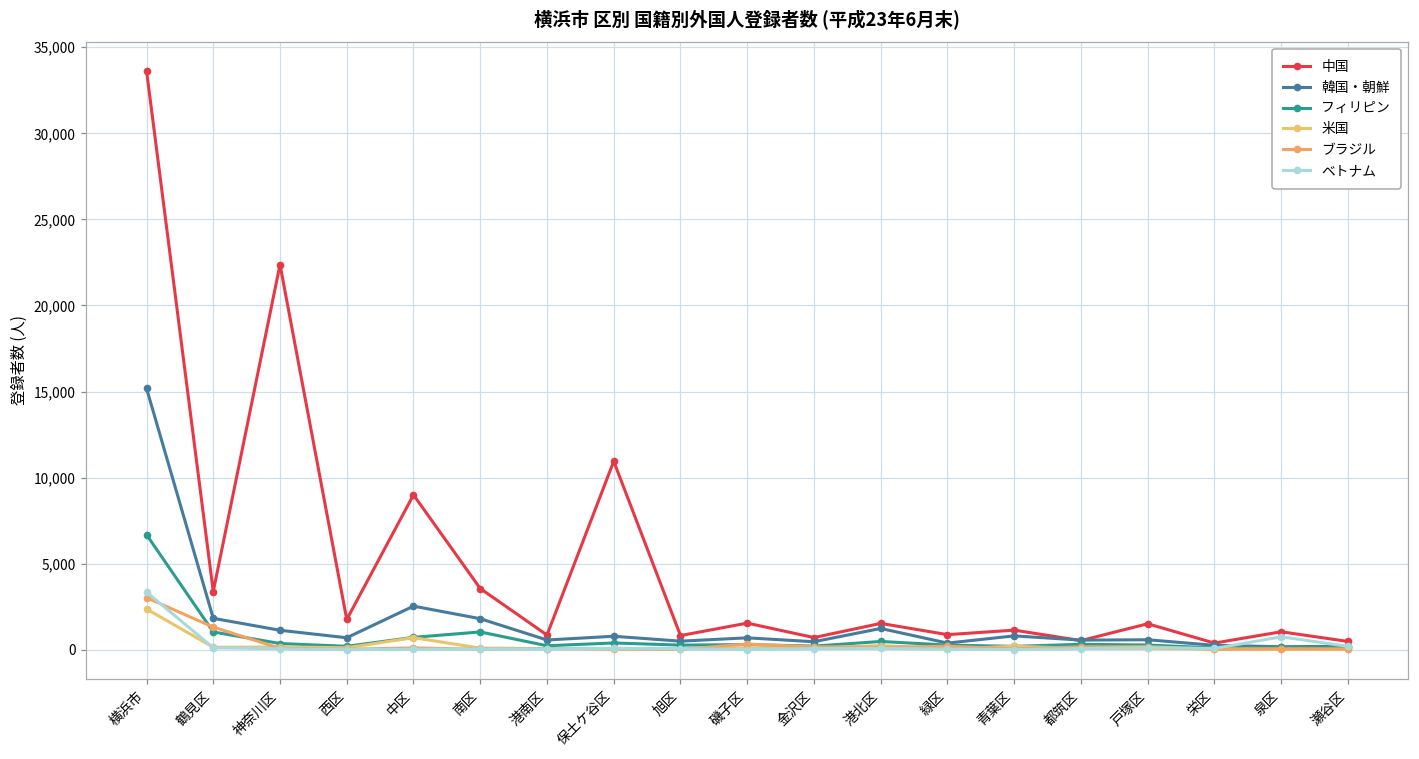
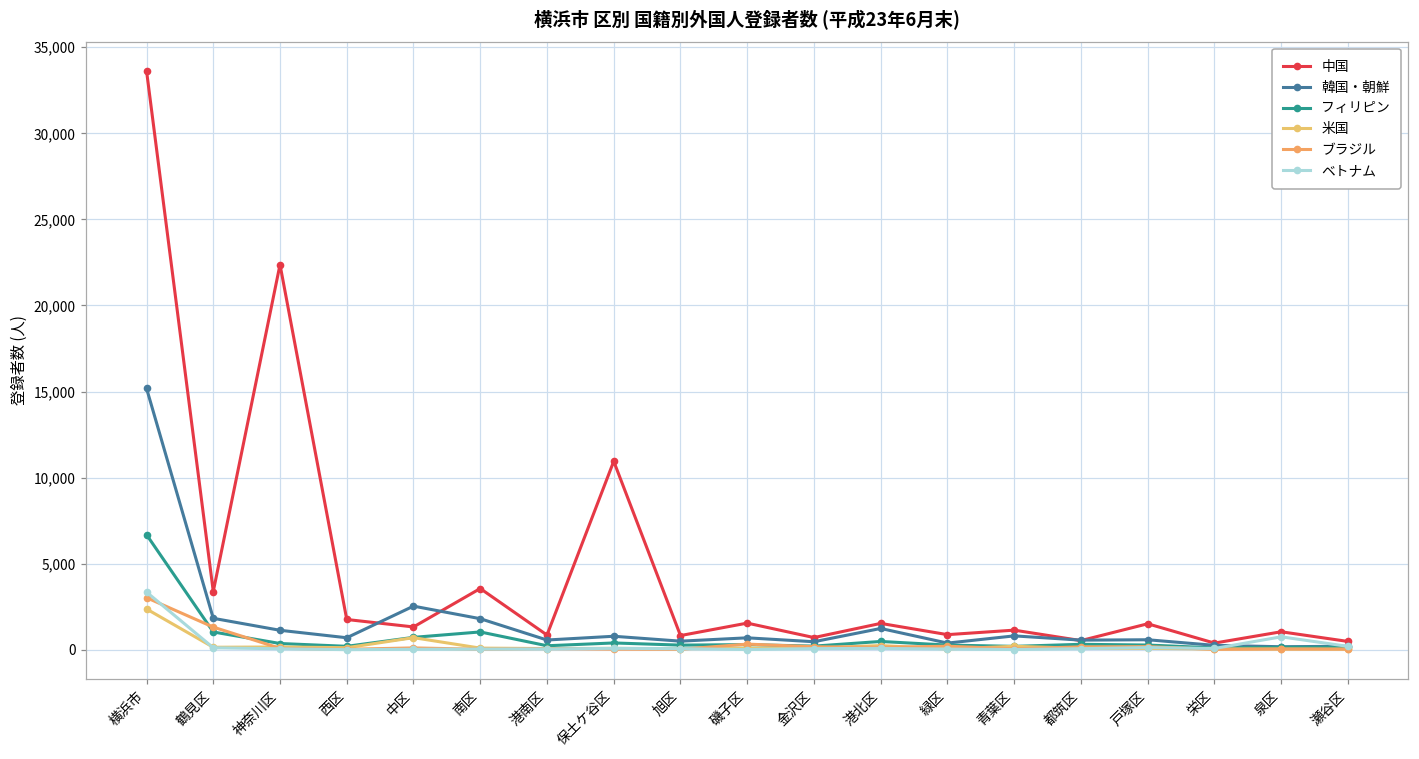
中国, 中区: 9,000 -> 1,300
